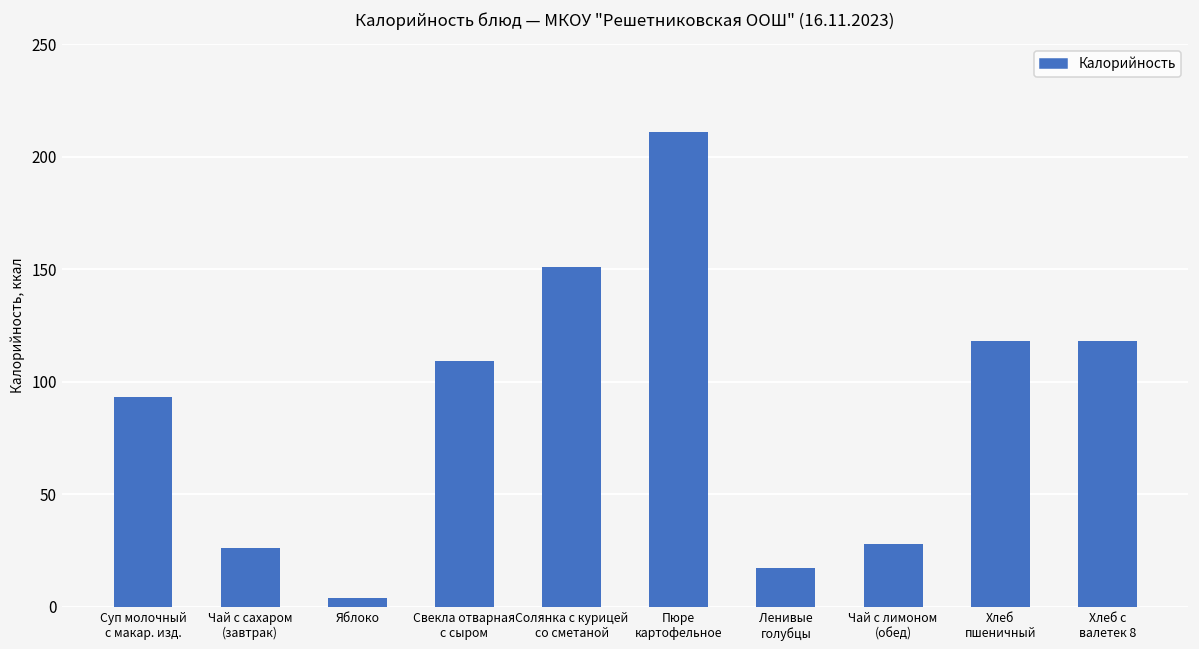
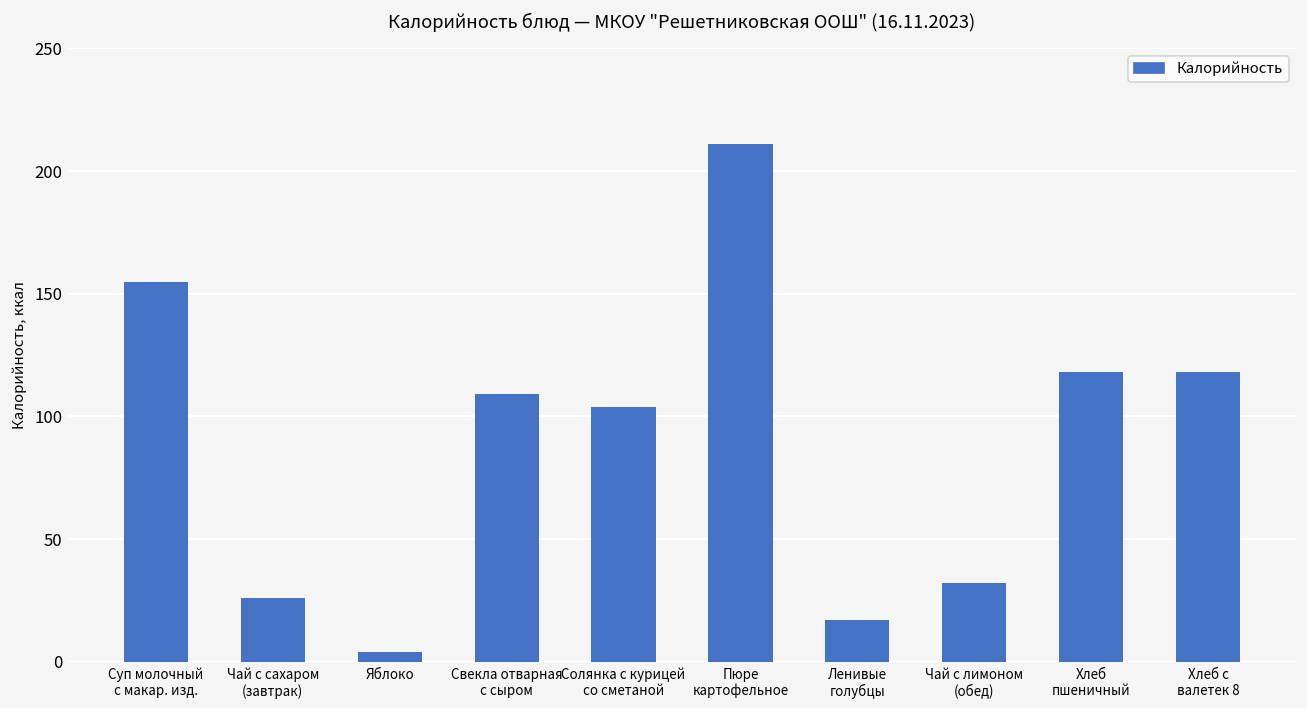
Суп молочный с макар. изд.: 93 -> 155
Солянка с курицей со сметаной: 151 -> 104
Чай с лимоном (обед): 28 -> 32
